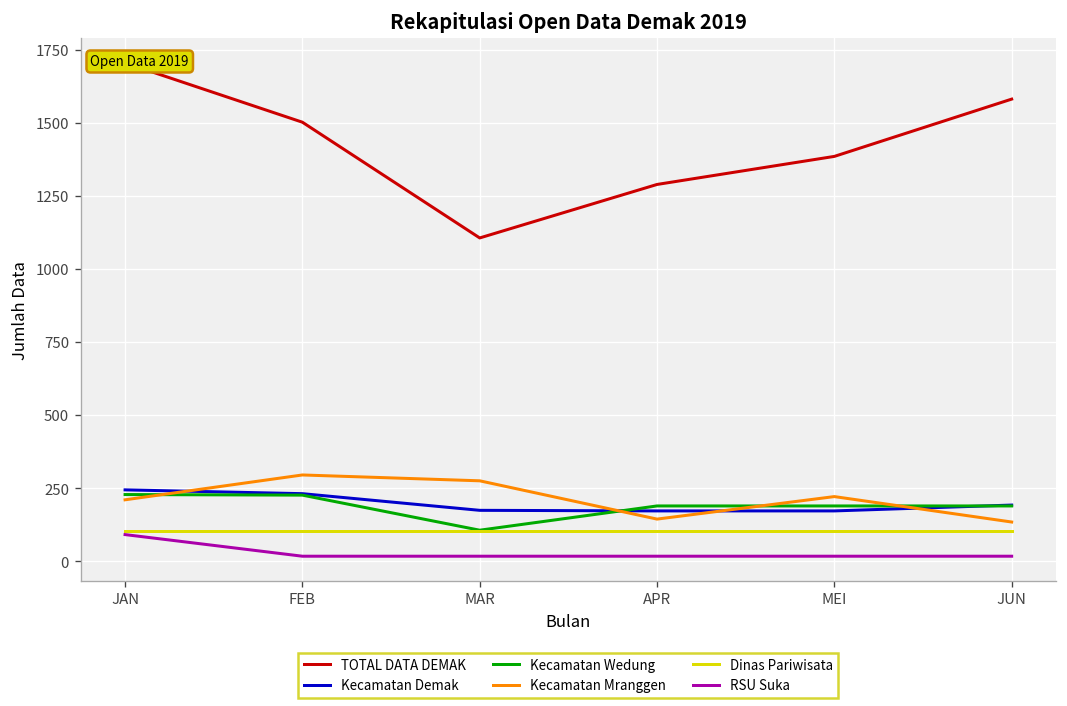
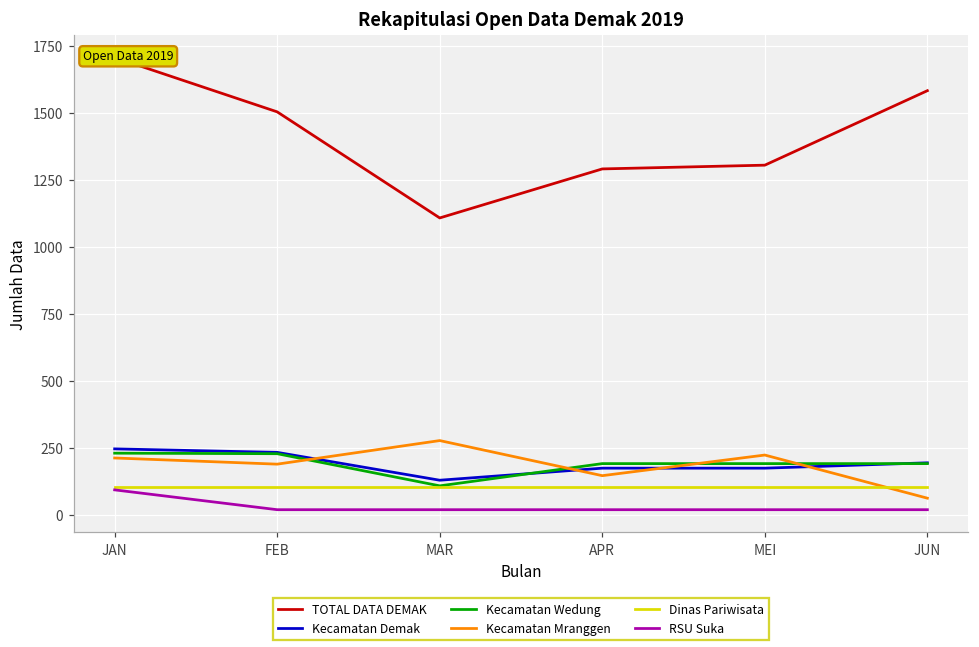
Kecamatan Mranggen, FEB: 300 -> 190
Kecamatan Demak, MAR: 180 -> 130
TOTAL DATA DEMAK, MEI: 1390 -> 1300
Kecamatan Mranggen, JUN: 140 -> 60
